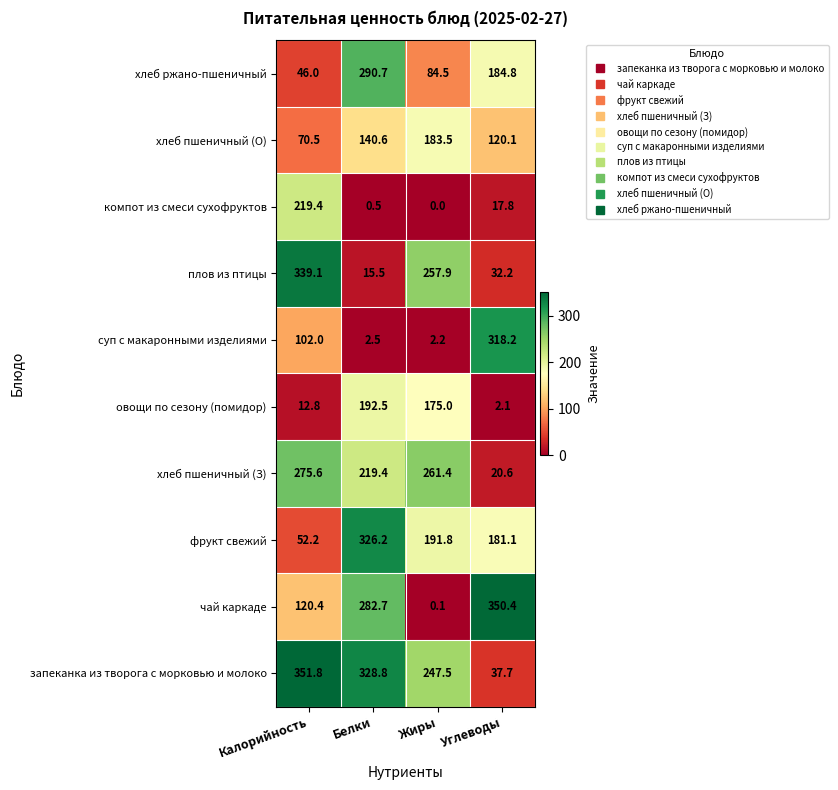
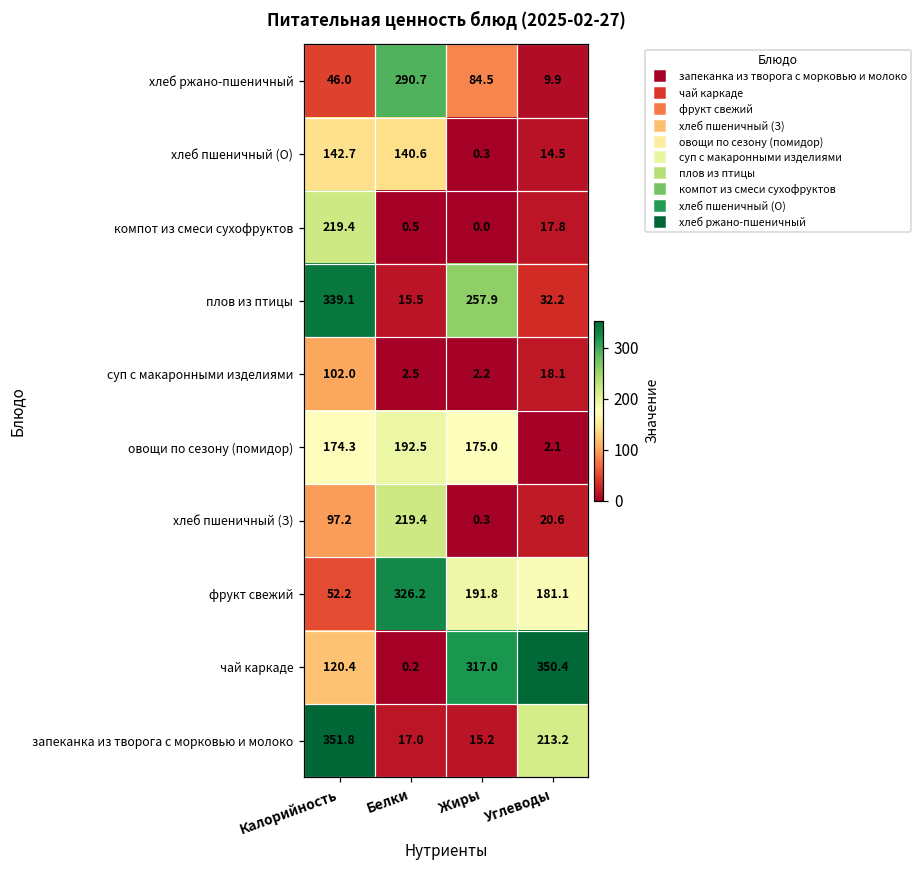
хлеб ржано-пшеничный, Углеводы: 184.8 -> 9.9
хлеб пшеничный (О), Калорийность: 70.5 -> 142.7
хлеб пшеничный (О), Жиры: 183.5 -> 0.3
хлеб пшеничный (О), Углеводы: 120.1 -> 14.5
суп с макаронными изделиями, Углеводы: 318.2 -> 18.1
овощи по сезону (помидор), Калорийность: 12.8 -> 174.3
хлеб пшеничный (З), Калорийность: 275.6 -> 97.2
хлеб пшеничный (З), Жиры: 261.4 -> 0.3
чай каркаде, Белки: 282.7 -> 0.2
чай каркаде, Жиры: 0.1 -> 317.0
запеканка из творога с морковью и молоко, Белки: 328.8 -> 17.0
запеканка из творога с морковью и молоко, Жиры: 247.5 -> 15.2
запеканка из творога с морковью и молоко, Углеводы: 37.7 -> 213.2
